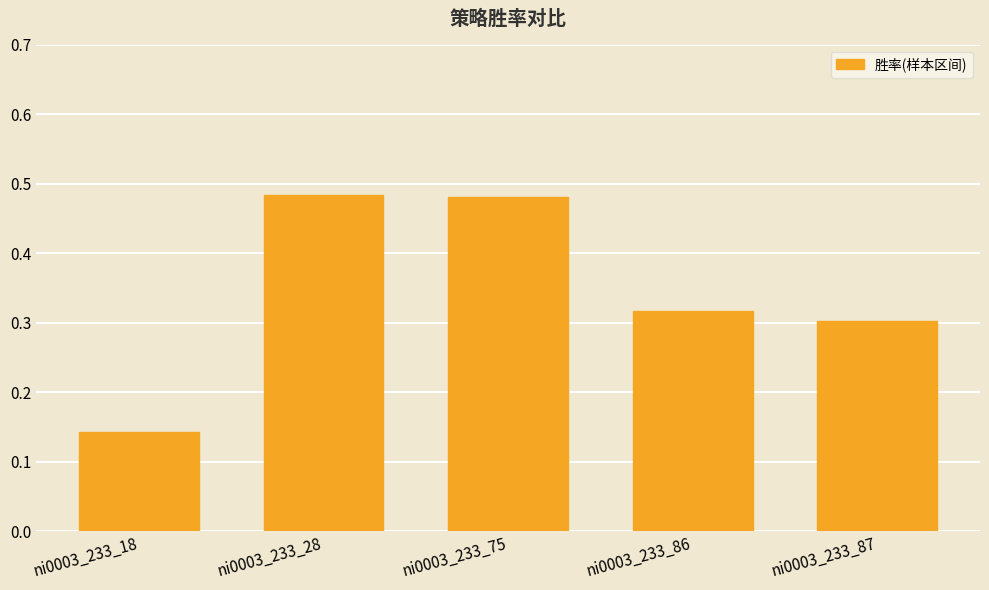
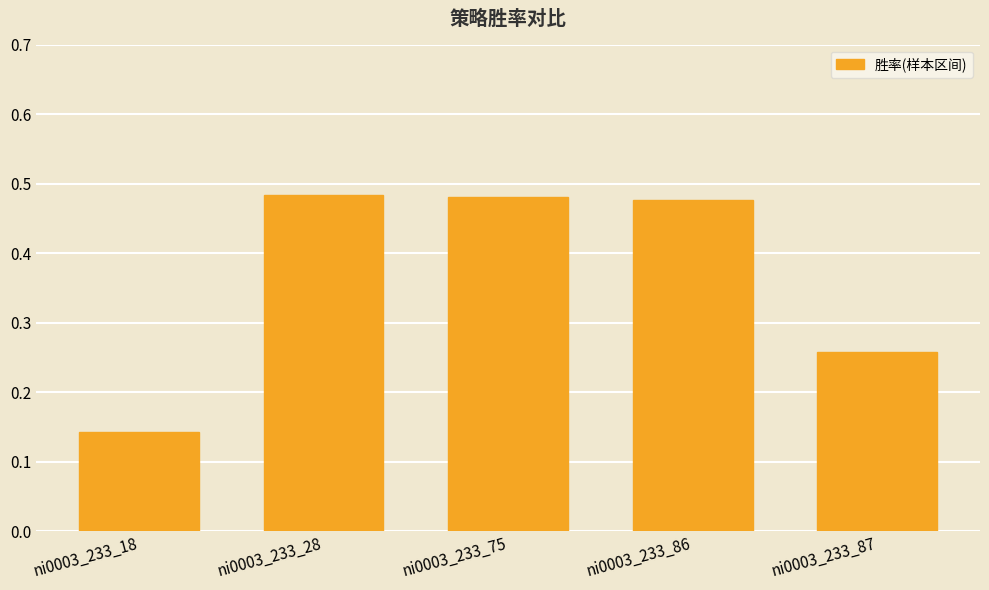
ni0003_233_86: 0.32 -> 0.48
ni0003_233_87: 0.30 -> 0.26
